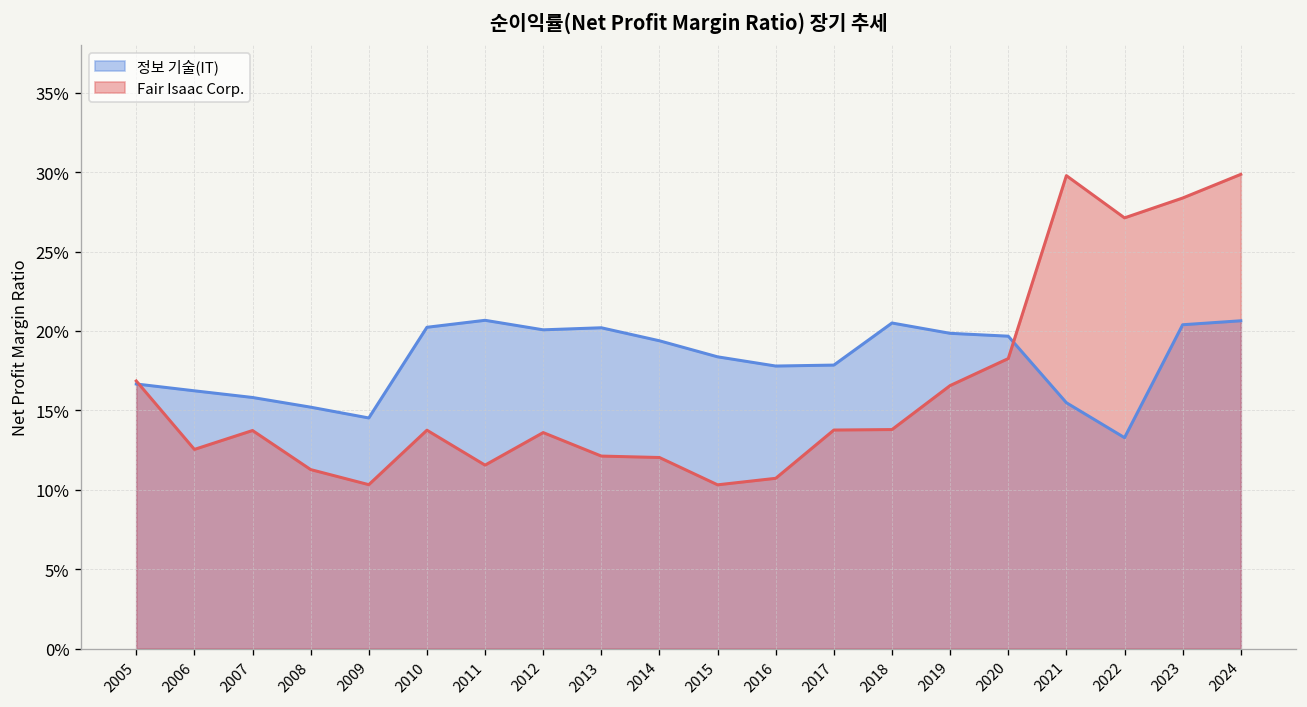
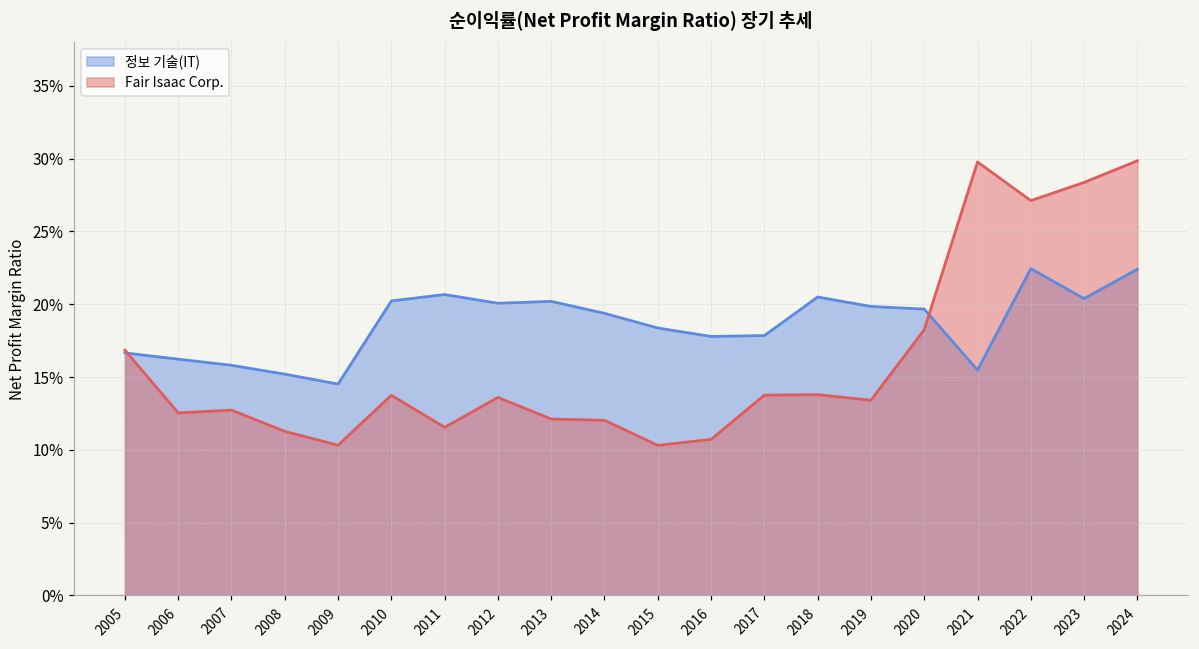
Fair Isaac Corp., 2007: 13.7% -> 12.7%
Fair Isaac Corp., 2019: 16.6% -> 13.4%
정보 기술(IT), 2022: 13.3% -> 22.5%
정보 기술(IT), 2024: 20.6% -> 22.4%
